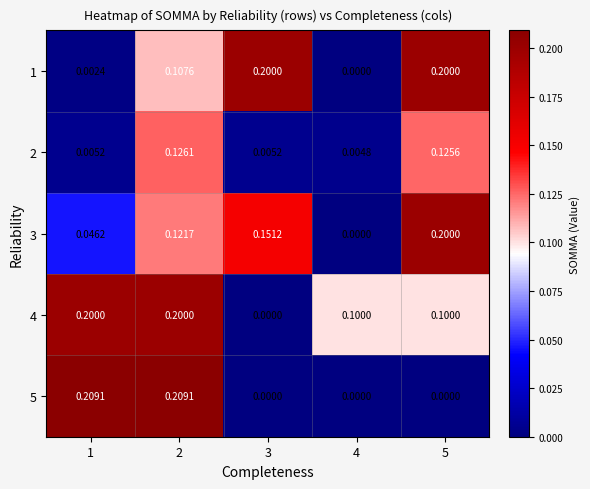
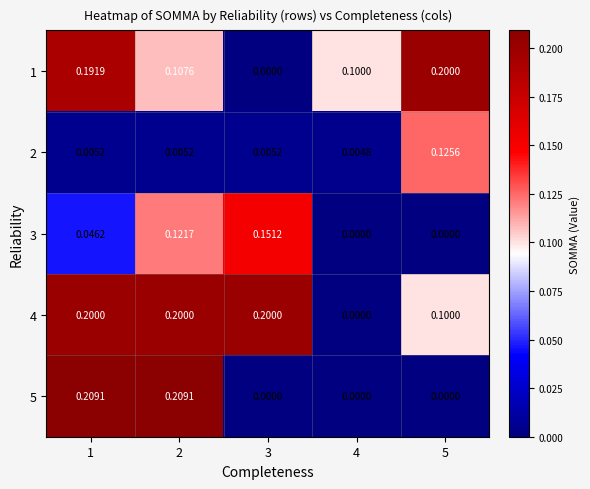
1, 1: 0.0024 -> 0.1919
1, 3: 0.2000 -> 0.0000
1, 4: 0.0000 -> 0.1000
2, 2: 0.1261 -> 0.0052
3, 5: 0.2000 -> 0.0000
4, 3: 0.0000 -> 0.2000
4, 4: 0.1000 -> 0.0000
